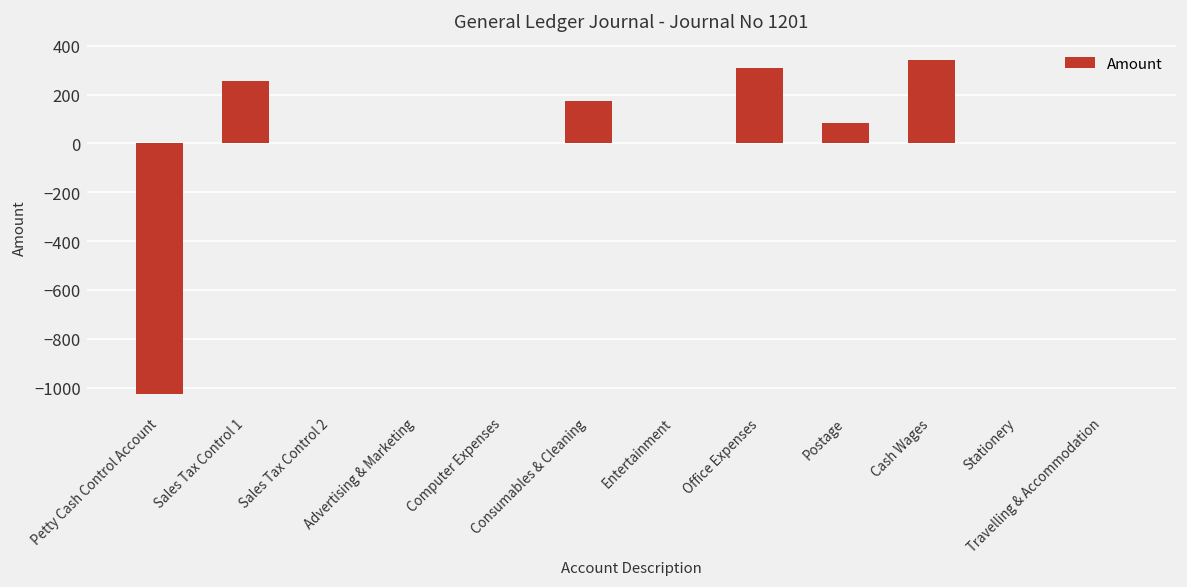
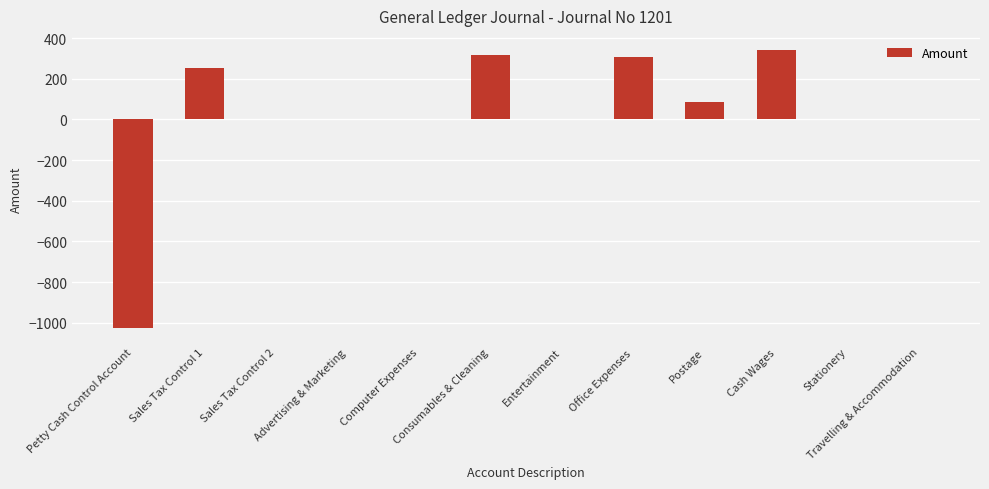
Consumables & Cleaning: 170 -> 320
